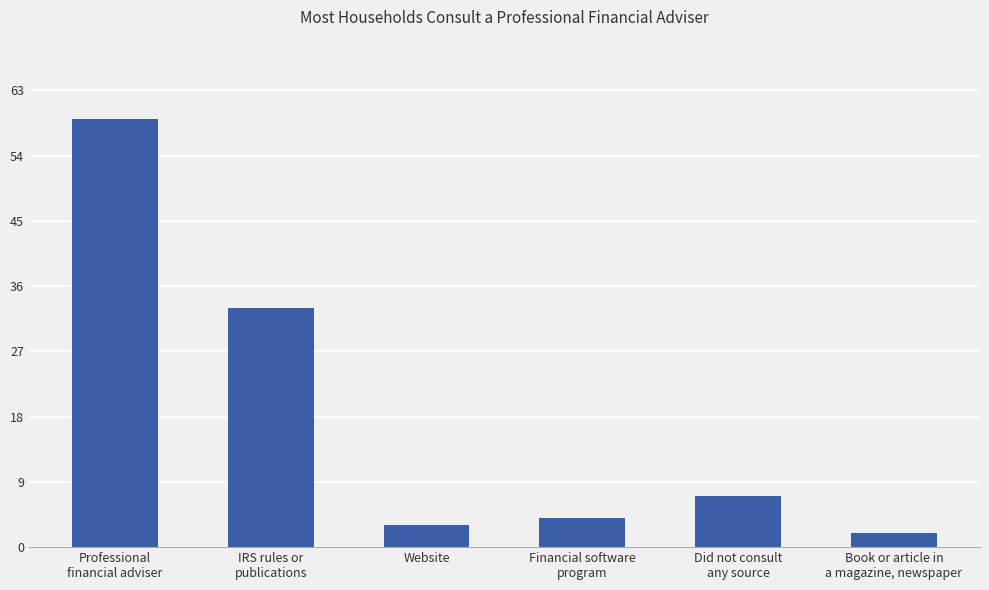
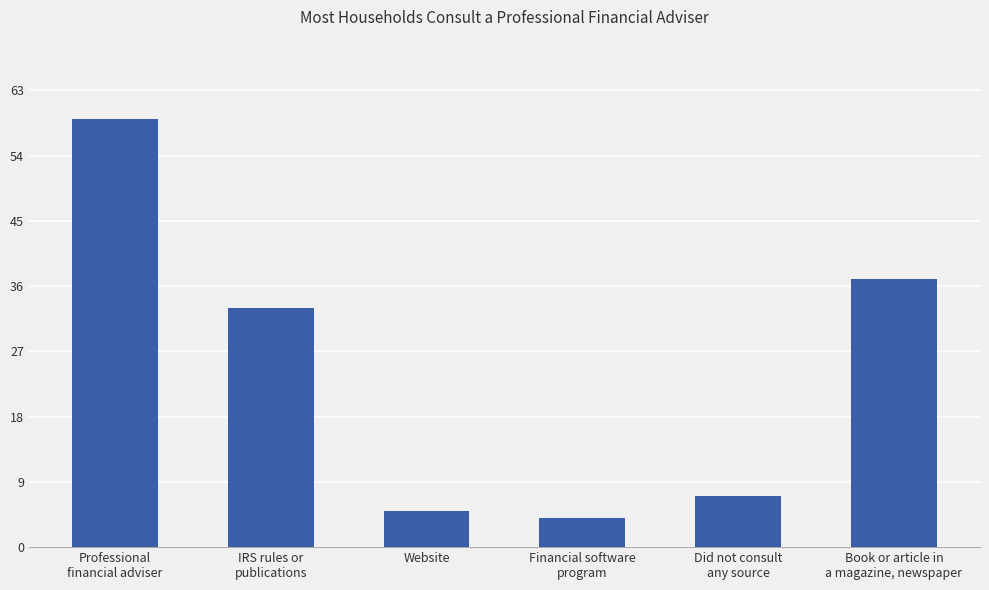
Website: 3 -> 5
Book or article in a magazine, newspaper: 2 -> 37
